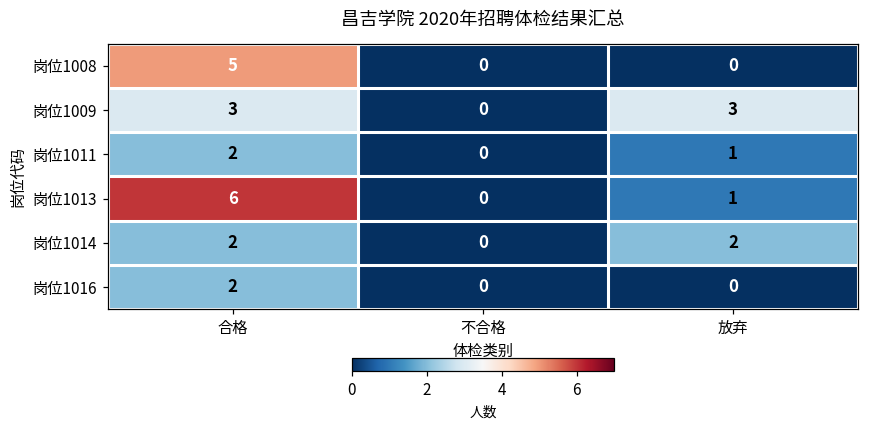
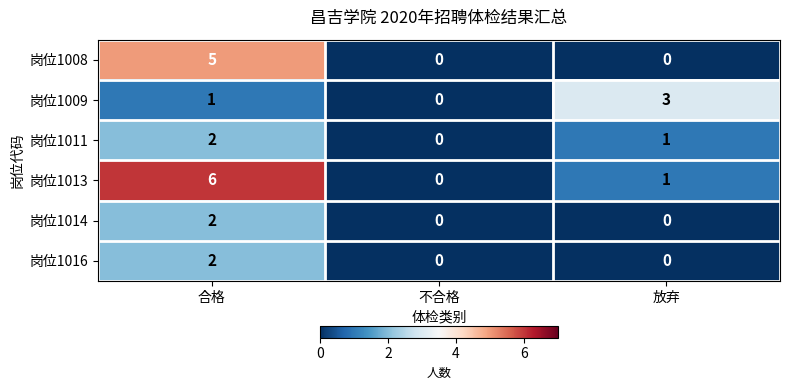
岗位1009, 合格: 3 -> 1
岗位1014, 放弃: 2 -> 0
